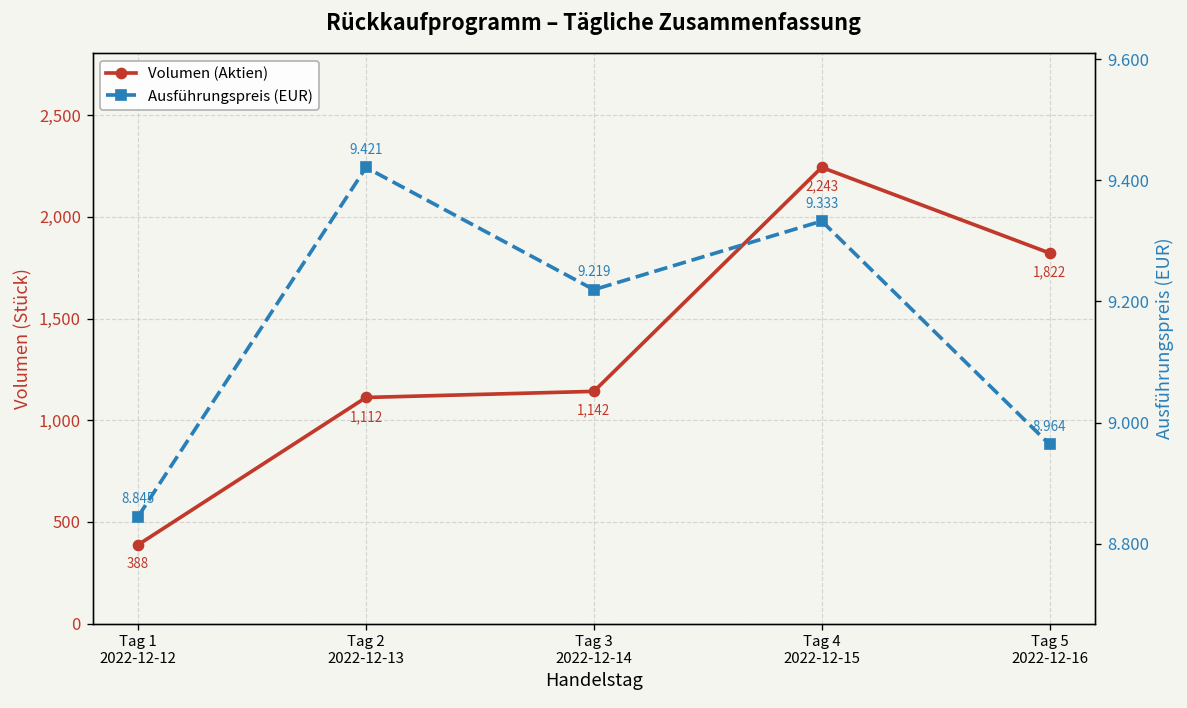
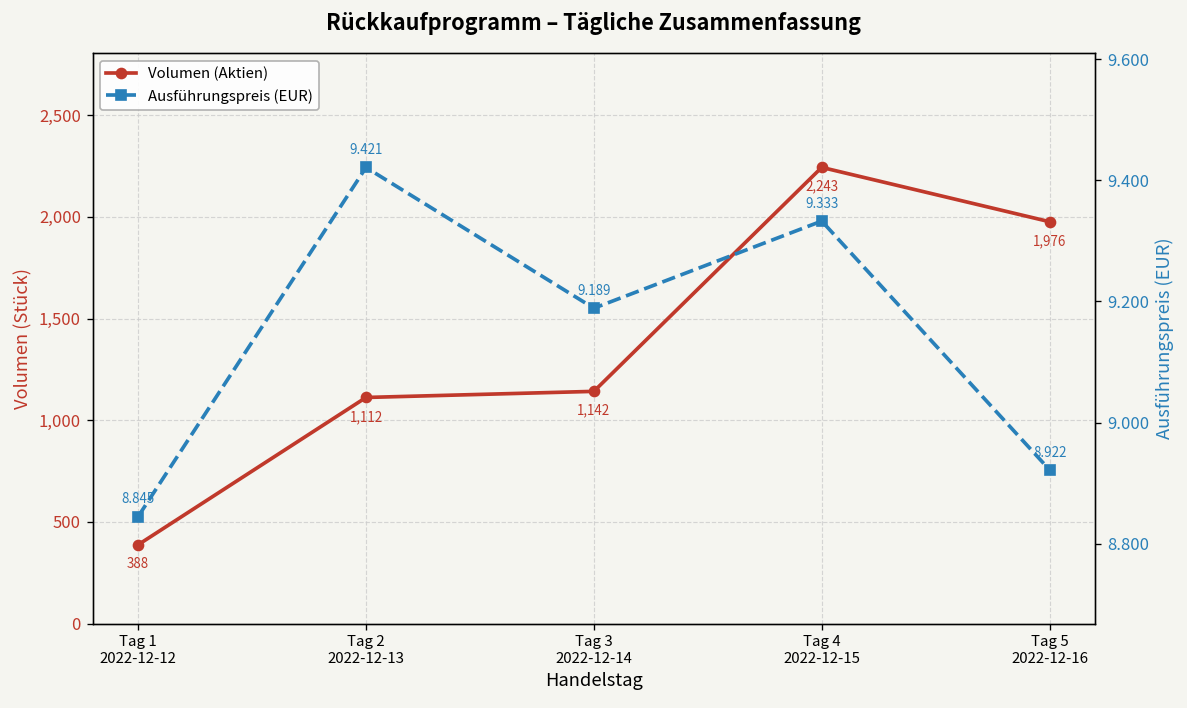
Volumen (Aktien), Tag 5 2022-12-16: 1,822 -> 1,976
Ausführungspreis (EUR), Tag 3 2022-12-14: 9.219 -> 9.189
Ausführungspreis (EUR), Tag 5 2022-12-16: 8.964 -> 8.922
